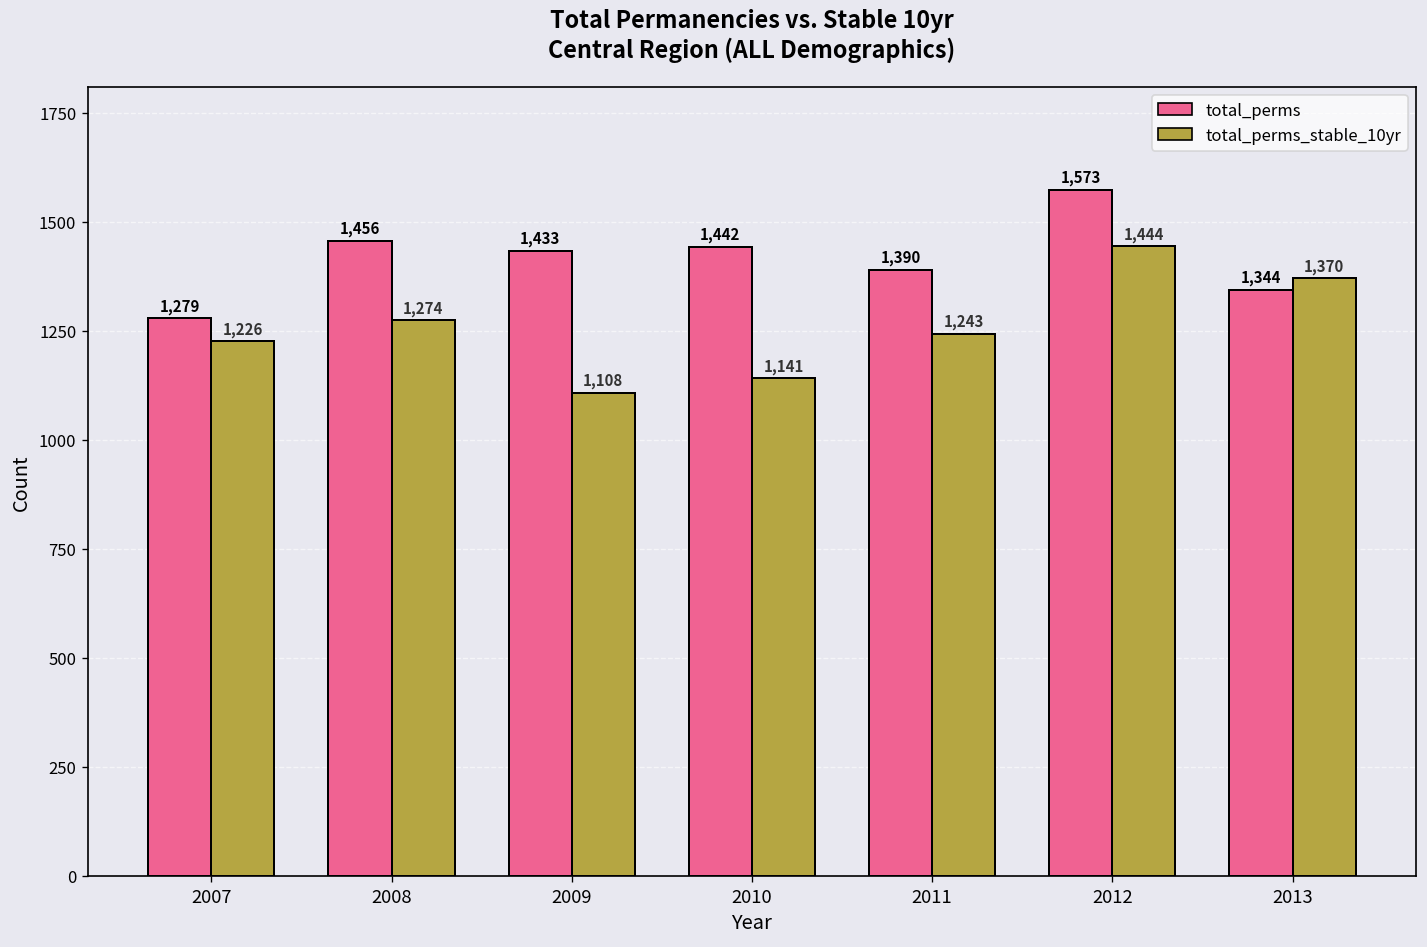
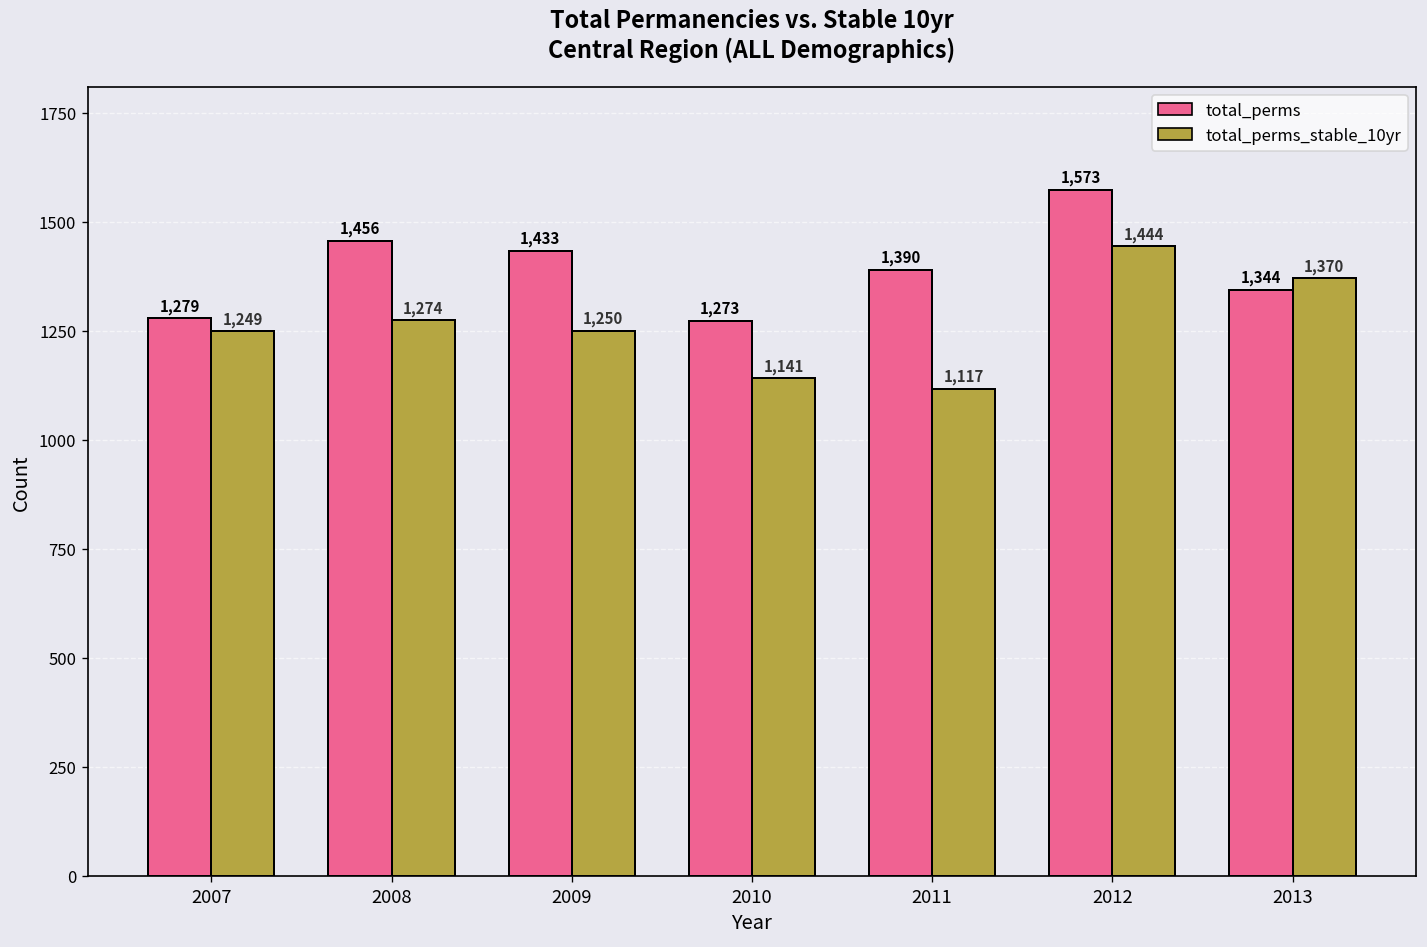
total_perms_stable_10yr, 2007: 1,226 -> 1,249
total_perms_stable_10yr, 2009: 1,108 -> 1,250
total_perms, 2010: 1,442 -> 1,273
total_perms_stable_10yr, 2011: 1,243 -> 1,117
